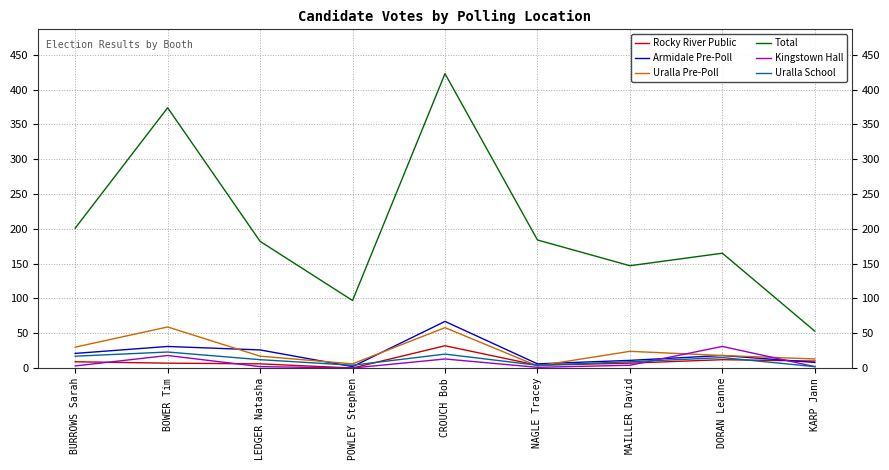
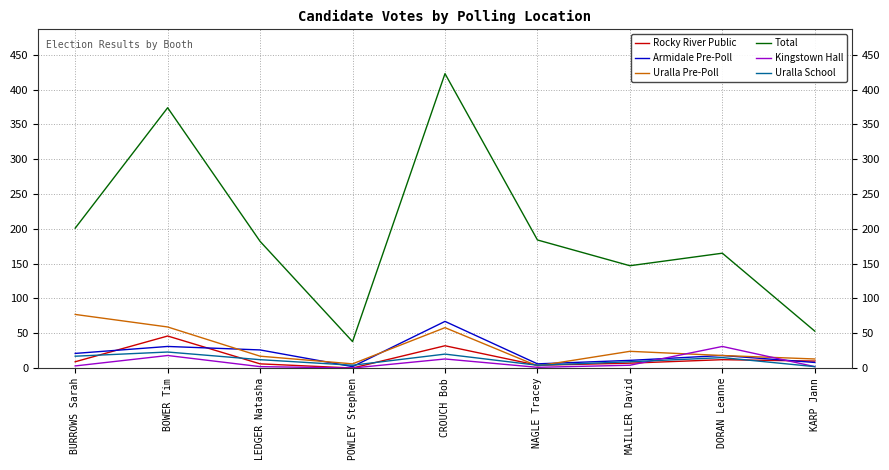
Uralla Pre-Poll, BURROWS Sarah: 30 -> 80
Rocky River Public, BOWER Tim: 10 -> 50
Total, POWLEY Stephen: 100 -> 40
